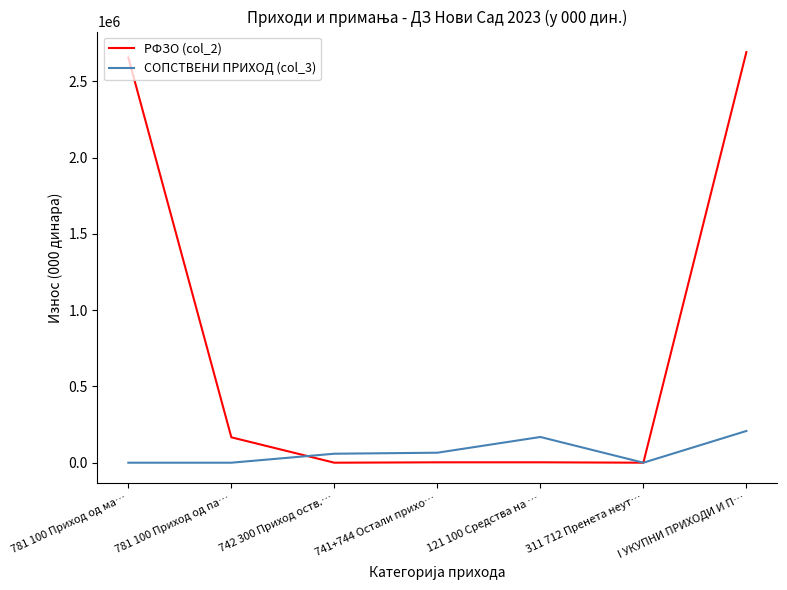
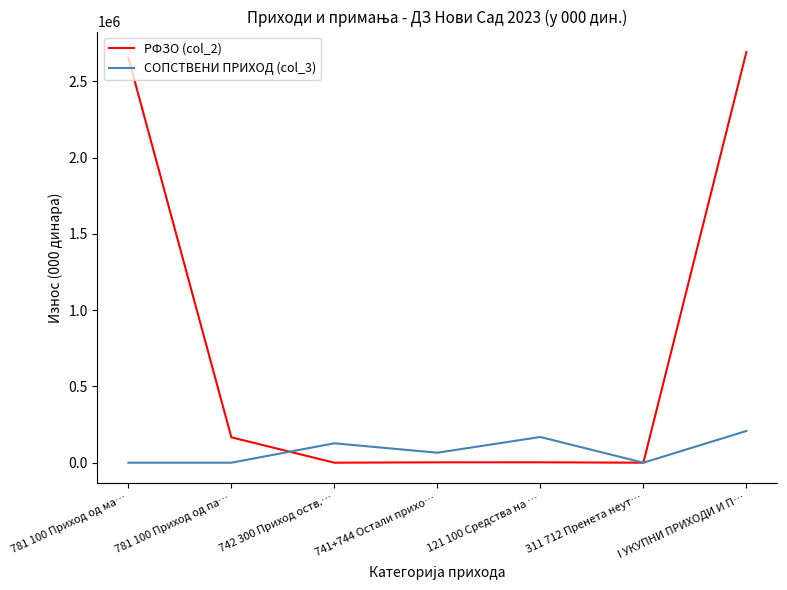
СОПСТВЕНИ ПРИХОД (col_3), 742 300 Приход оств.…: 60000 -> 130000
